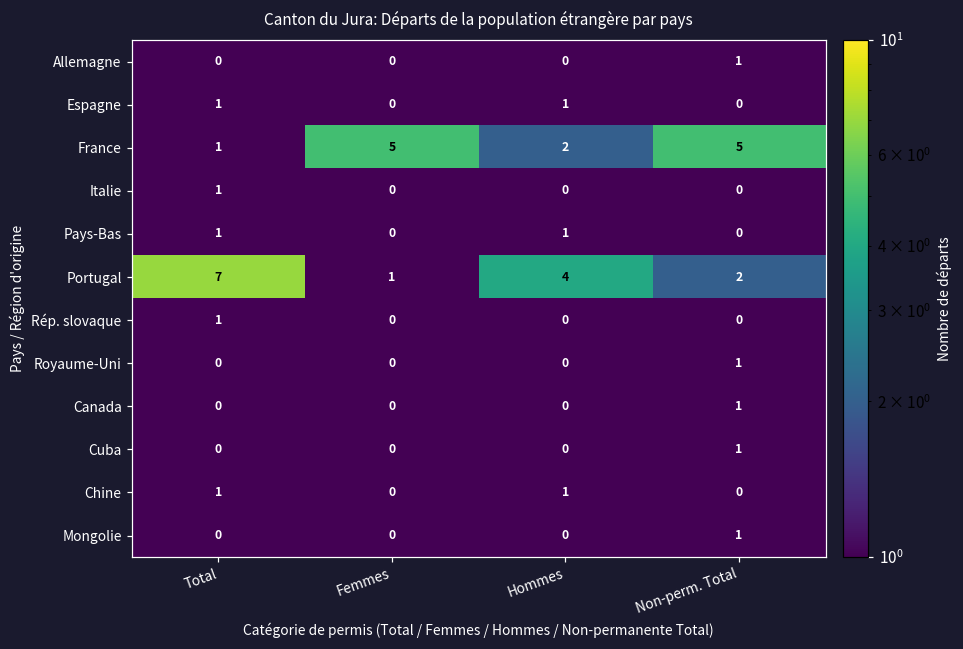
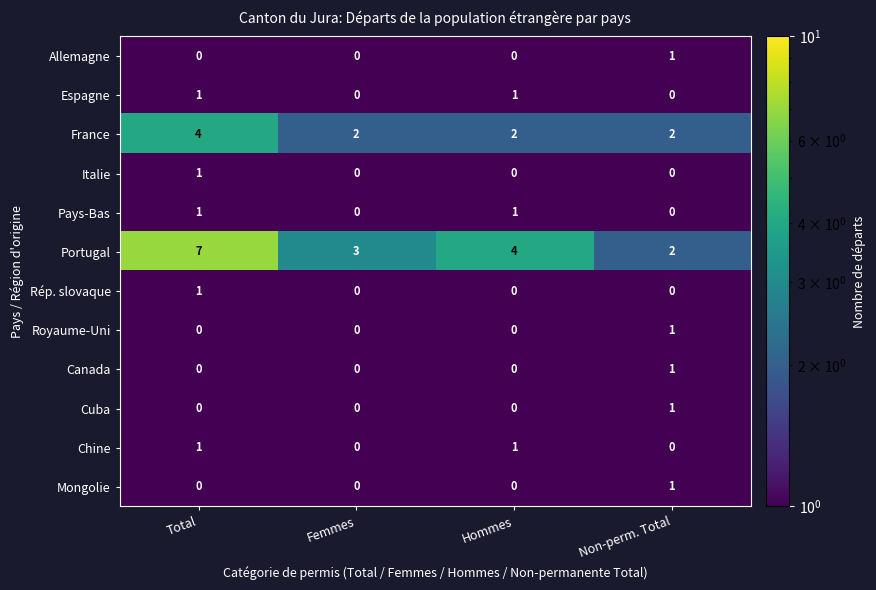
France, Total: 1 -> 4
France, Femmes: 5 -> 2
France, Non-perm. Total: 5 -> 2
Portugal, Femmes: 1 -> 3
